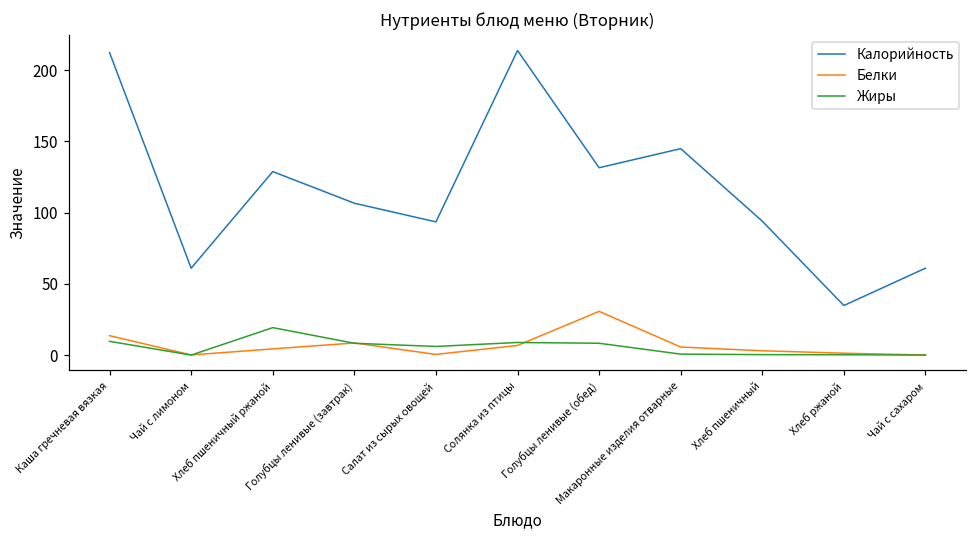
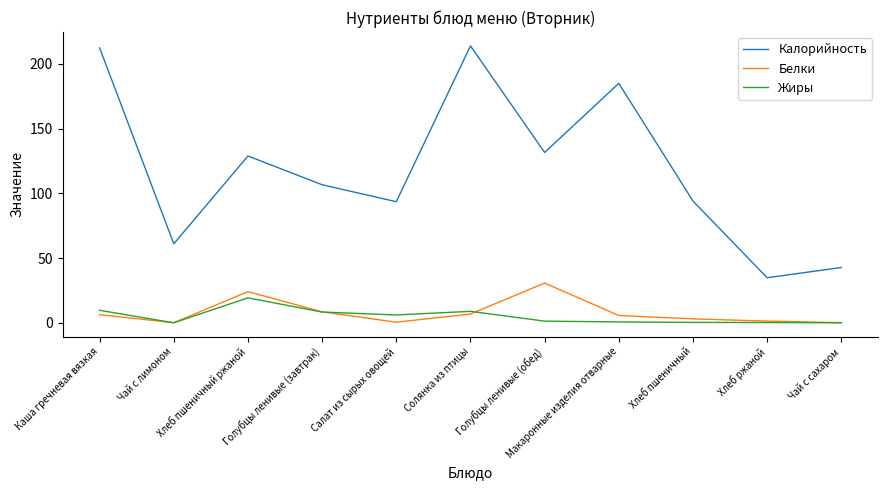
Белки, Каша гречневая вязкая: 14 -> 6
Белки, Хлеб пшеничный ржаной: 4 -> 24
Жиры, Голубцы ленивые (обед): 8 -> 1
Калорийность, Макаронные изделия отварные: 145 -> 185
Калорийность, Чай с сахаром: 61 -> 43
